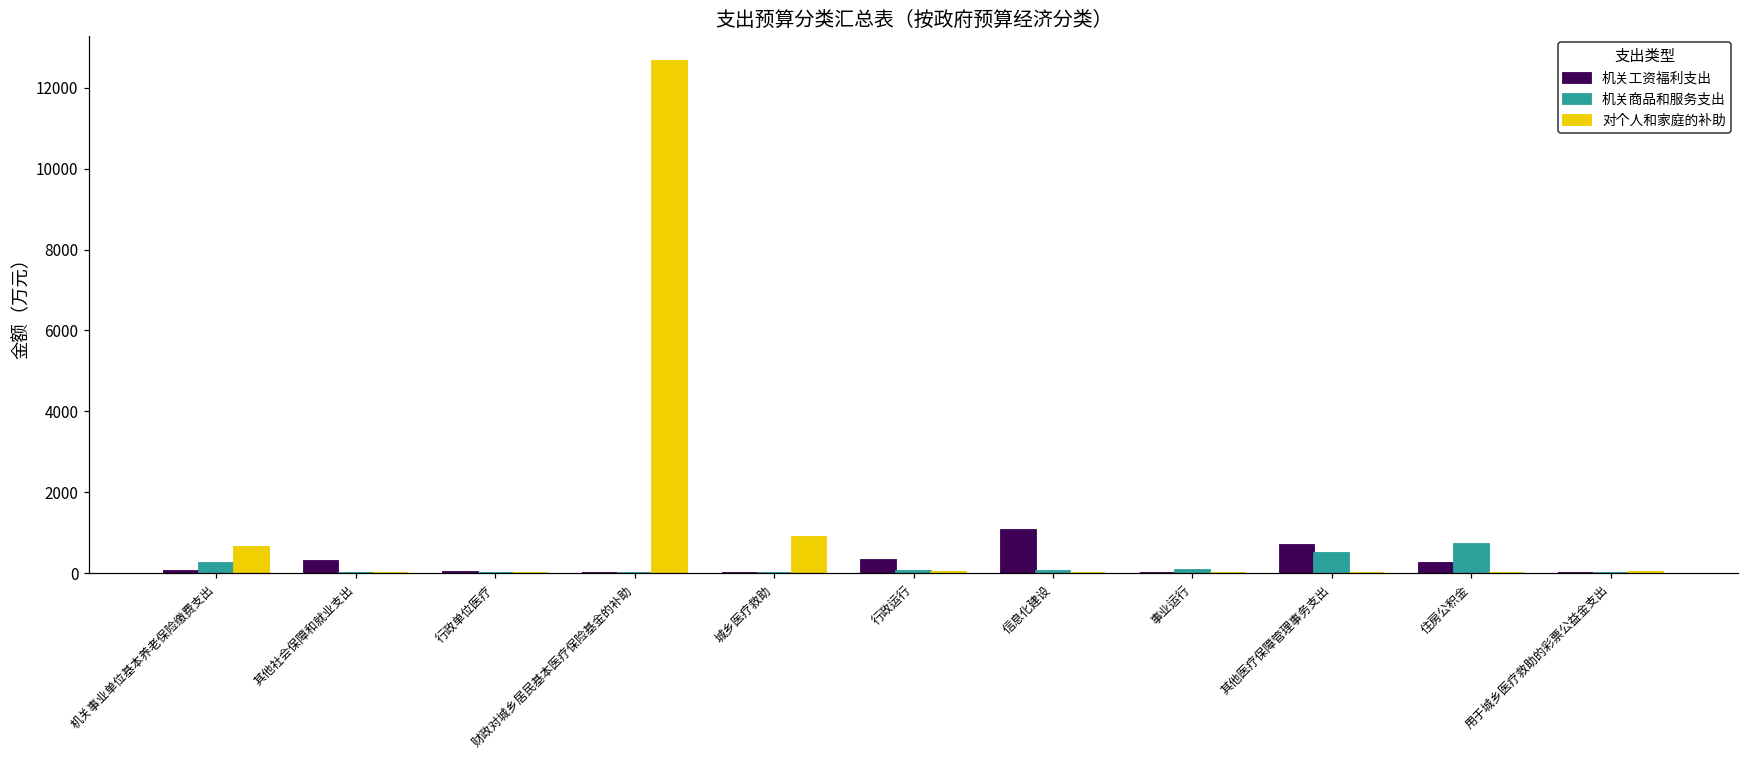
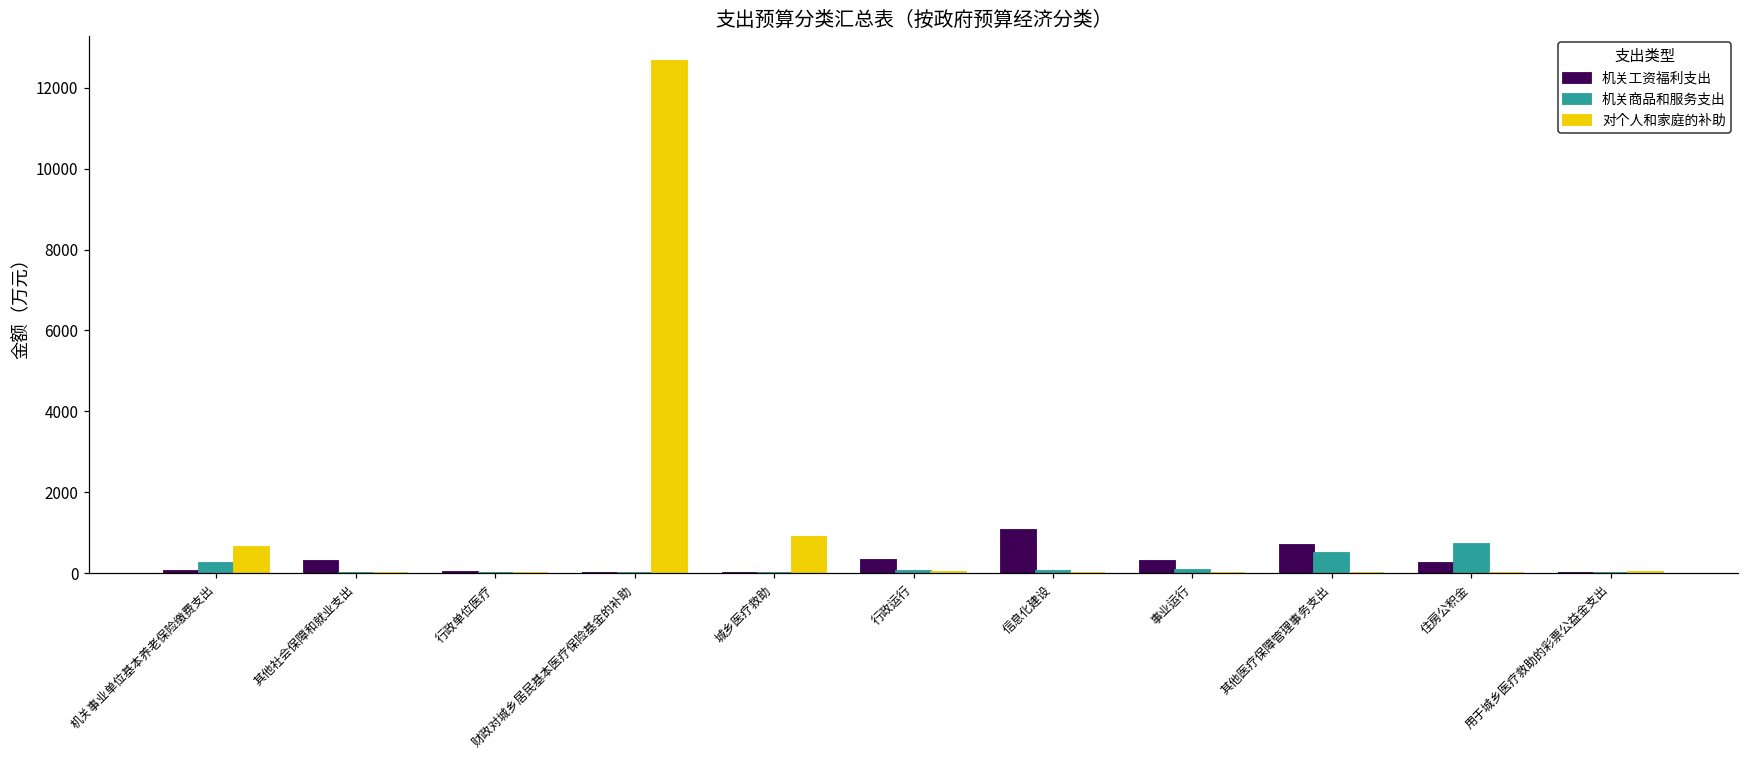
机关工资福利支出, 事业运行: 0 -> 300
